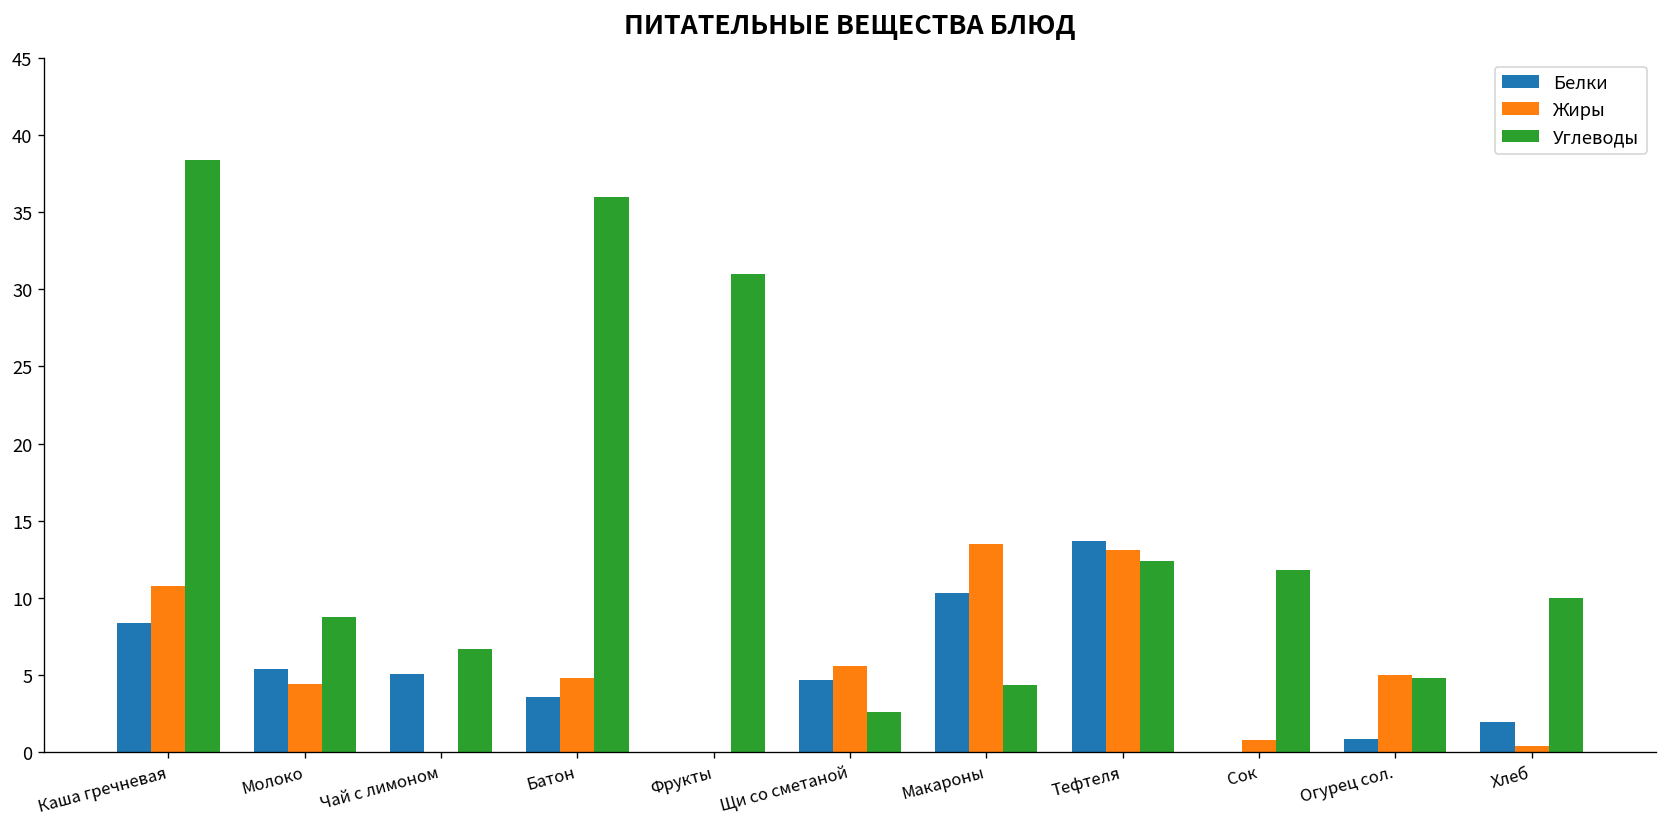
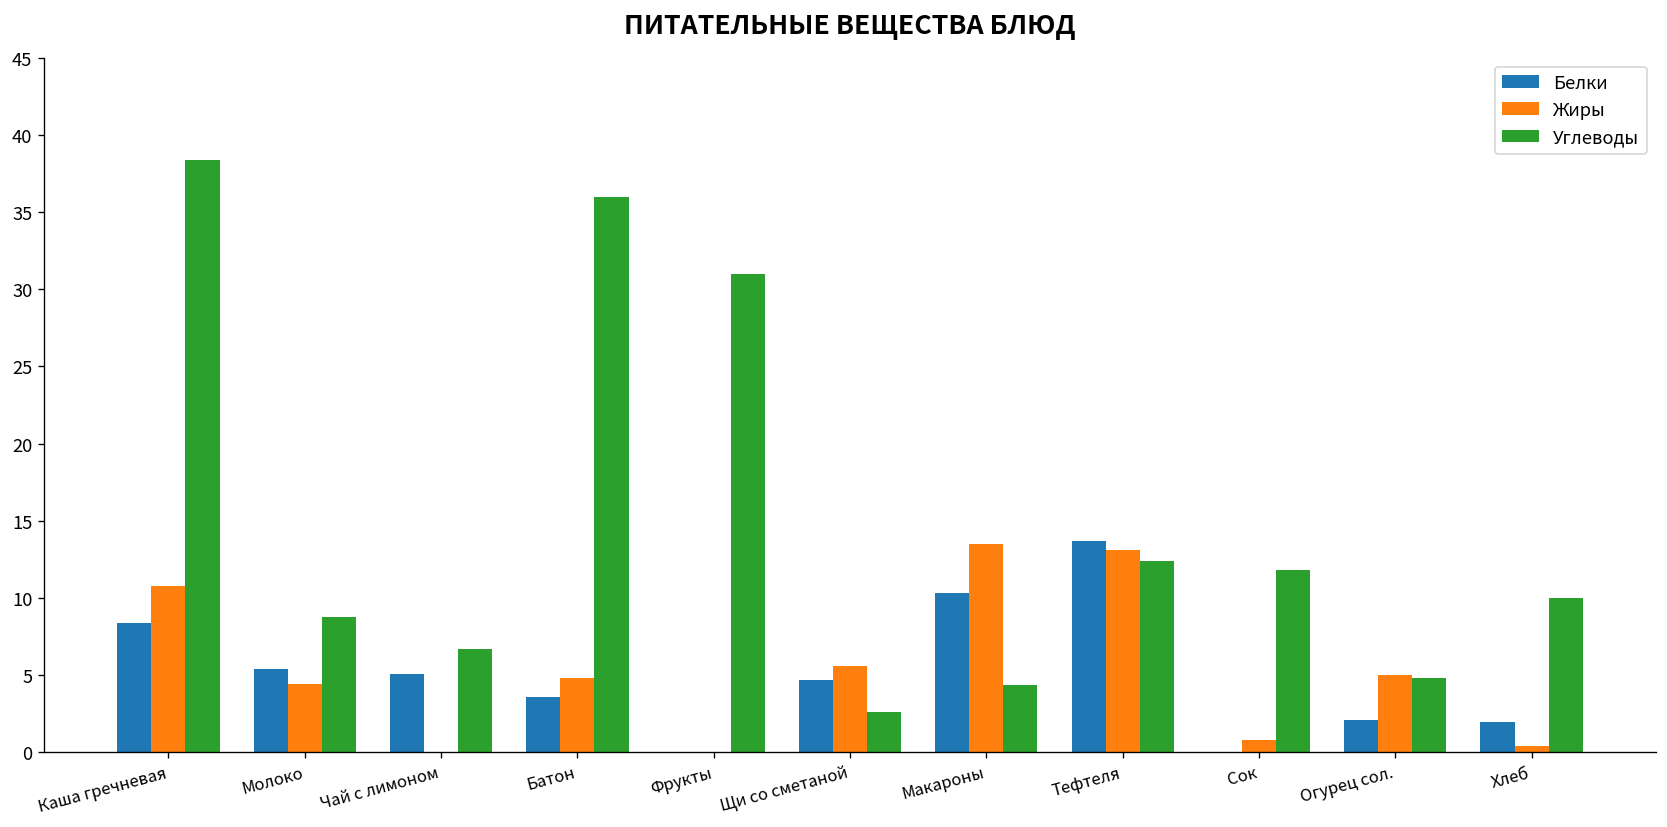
Белки, Огурец сол.: 0.9 -> 2.1
